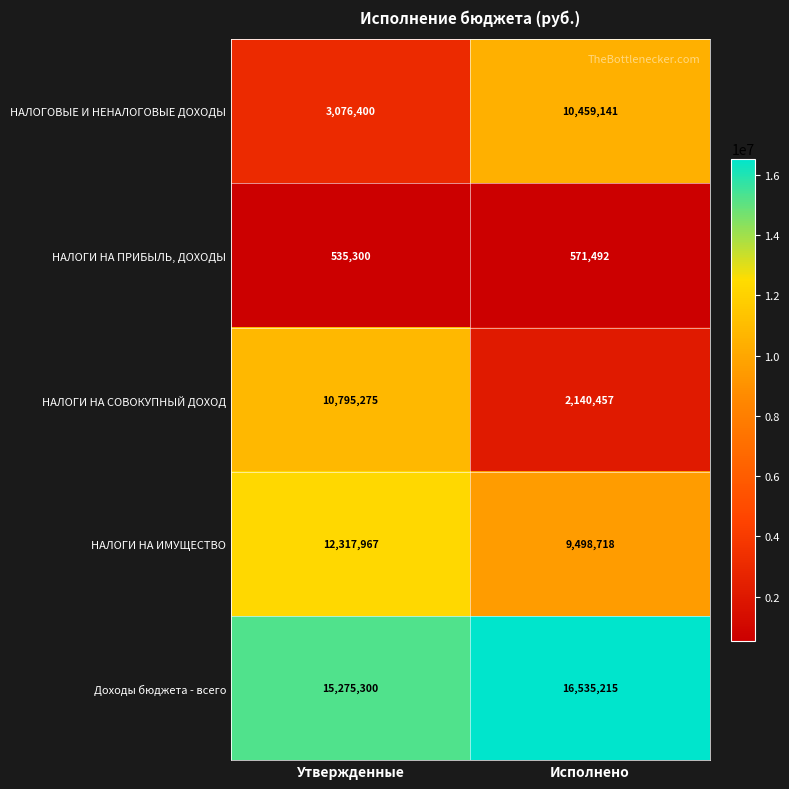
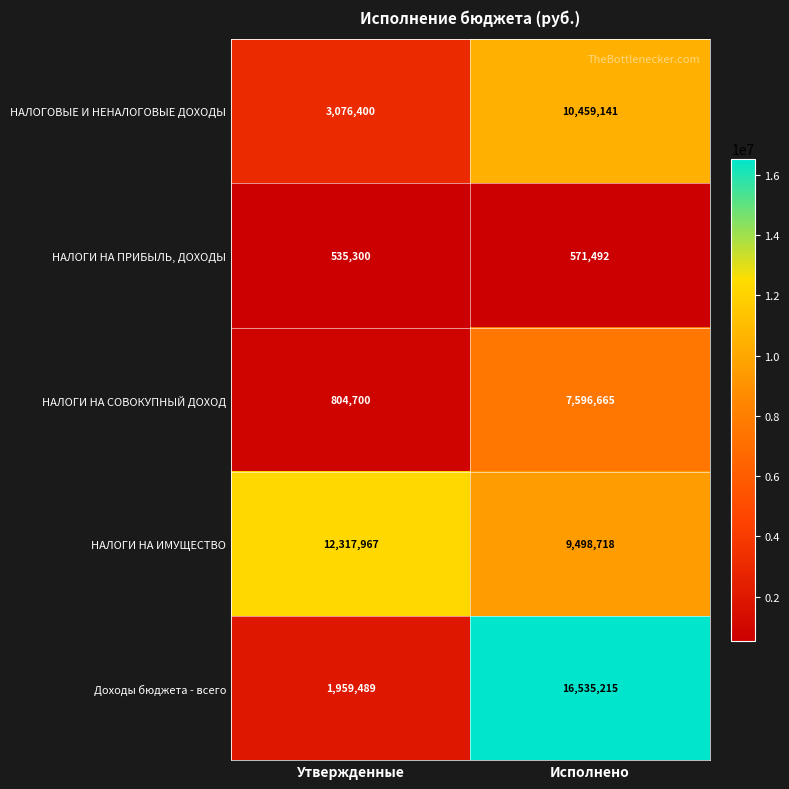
НАЛОГИ НА СОВОКУПНЫЙ ДОХОД, Утвержденные: 10,795,275 -> 804,700
НАЛОГИ НА СОВОКУПНЫЙ ДОХОД, Исполнено: 2,140,457 -> 7,596,665
Доходы бюджета - всего, Утвержденные: 15,275,300 -> 1,959,489
